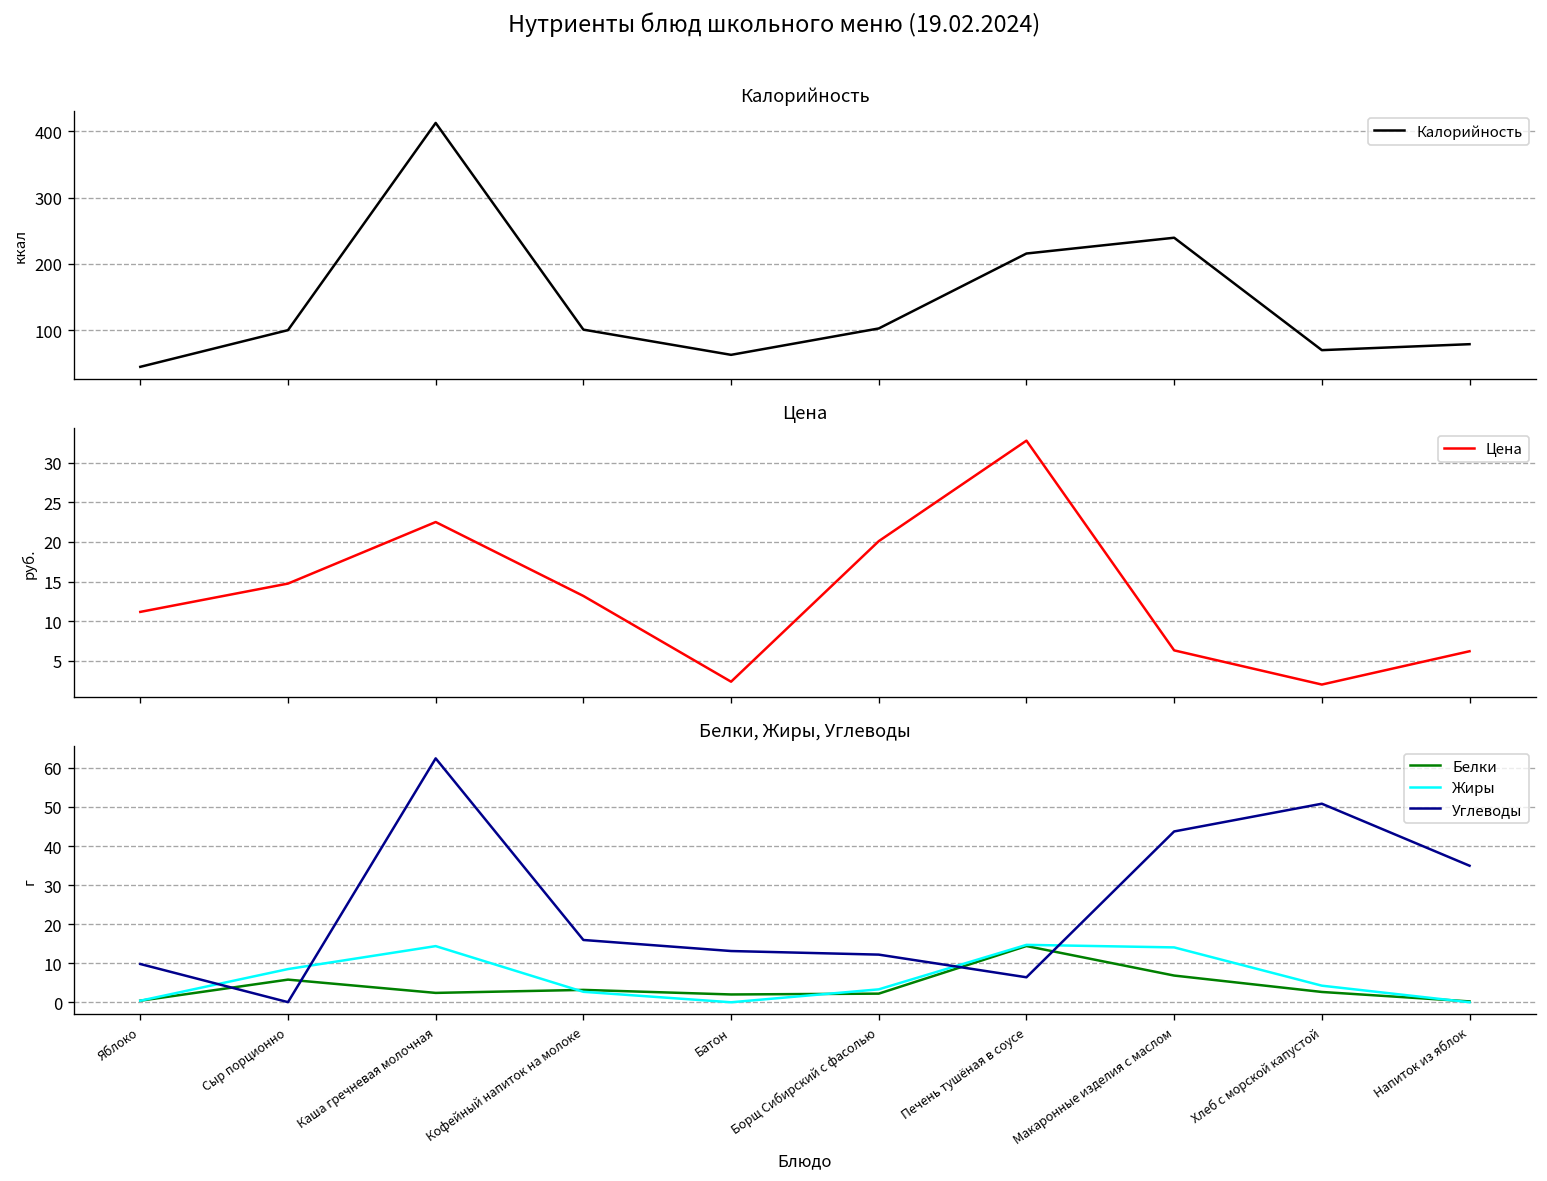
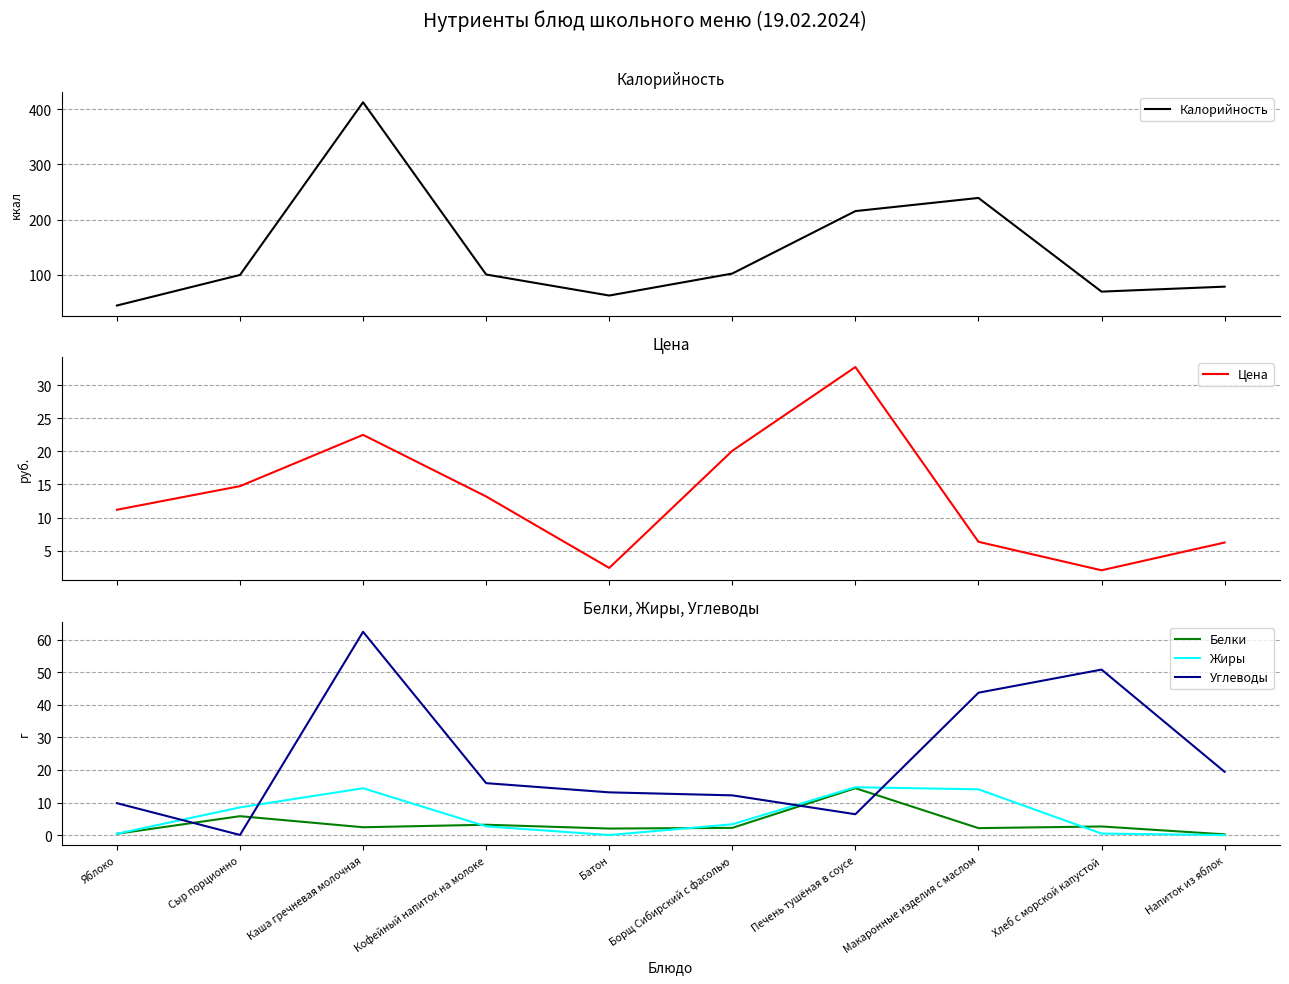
Белки, Жиры, Углеводы, Белки, Макаронные изделия с маслом: 7 -> 2
Белки, Жиры, Углеводы, Жиры, Хлеб с морской капустой: 4 -> 0
Белки, Жиры, Углеводы, Углеводы, Напиток из яблок: 35 -> 19
